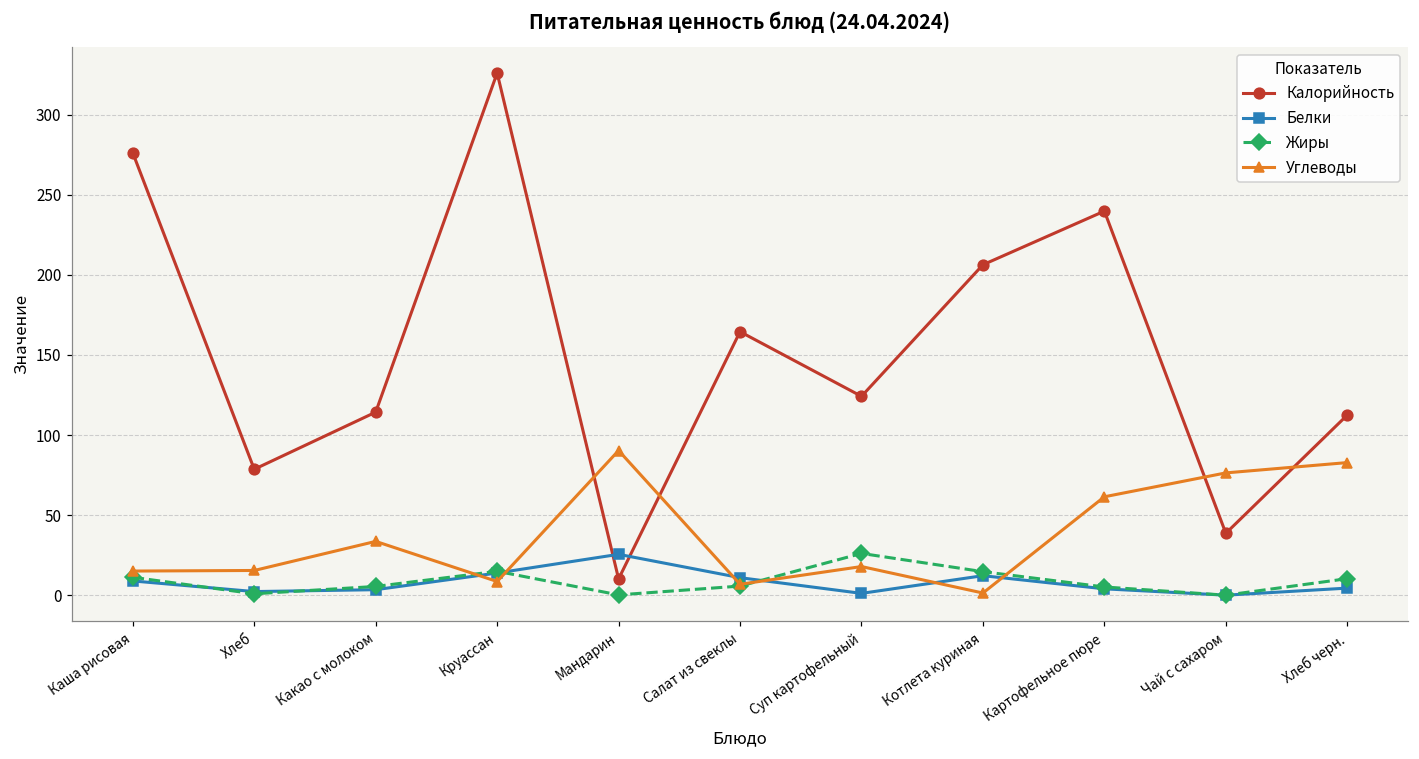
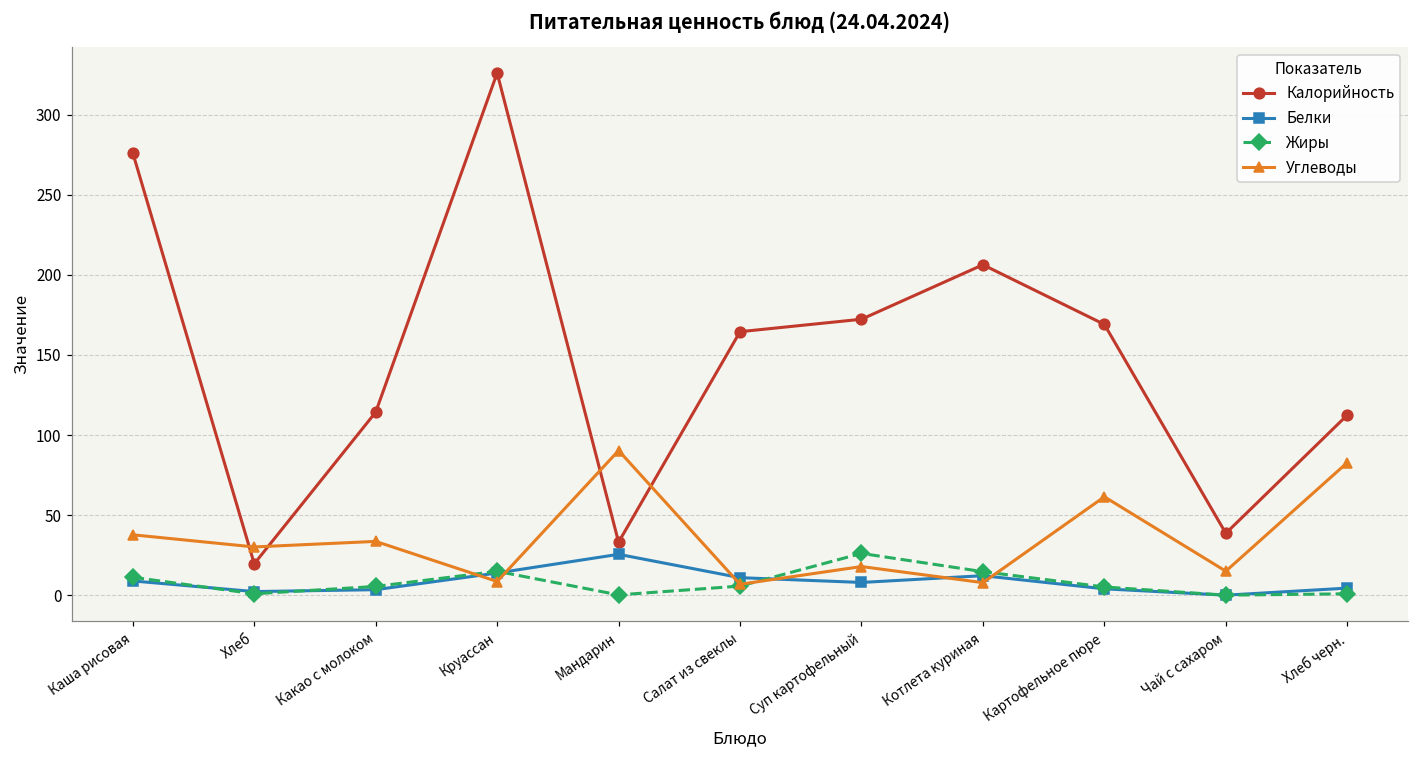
Углеводы, Каша рисовая: 15 -> 38
Калорийность, Хлеб: 79 -> 20
Углеводы, Хлеб: 15 -> 30
Калорийность, Мандарин: 10 -> 33
Калорийность, Суп картофельный: 124 -> 172
Белки, Суп картофельный: 1 -> 8
Углеводы, Котлета куриная: 1 -> 8
Калорийность, Картофельное пюре: 240 -> 169
Углеводы, Чай с сахаром: 76 -> 15
Жиры, Хлеб черн.: 10 -> 1
